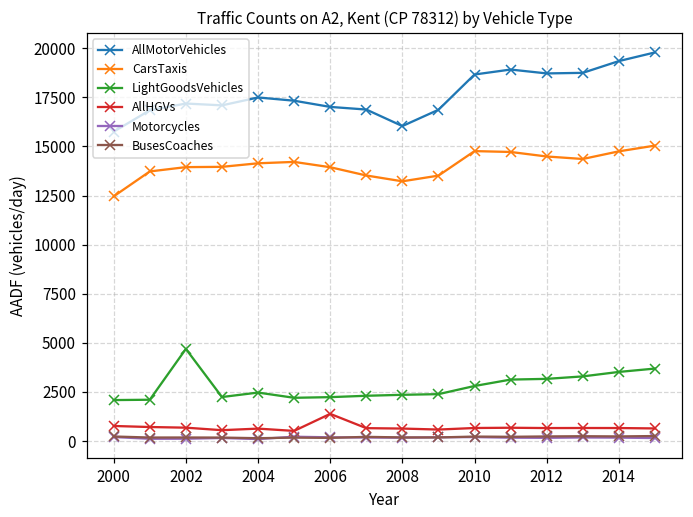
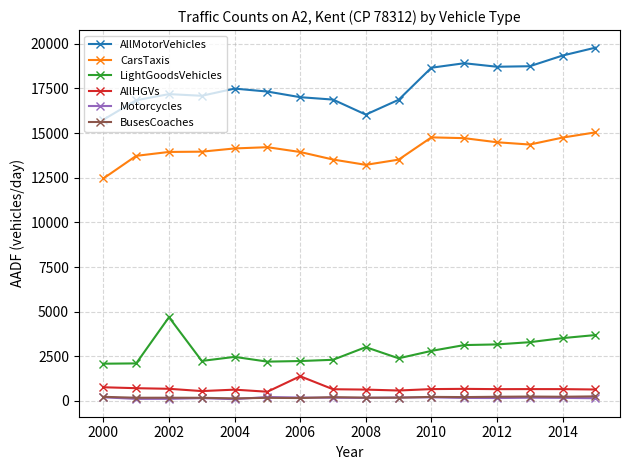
LightGoodsVehicles, 2008: 2400 -> 3000
